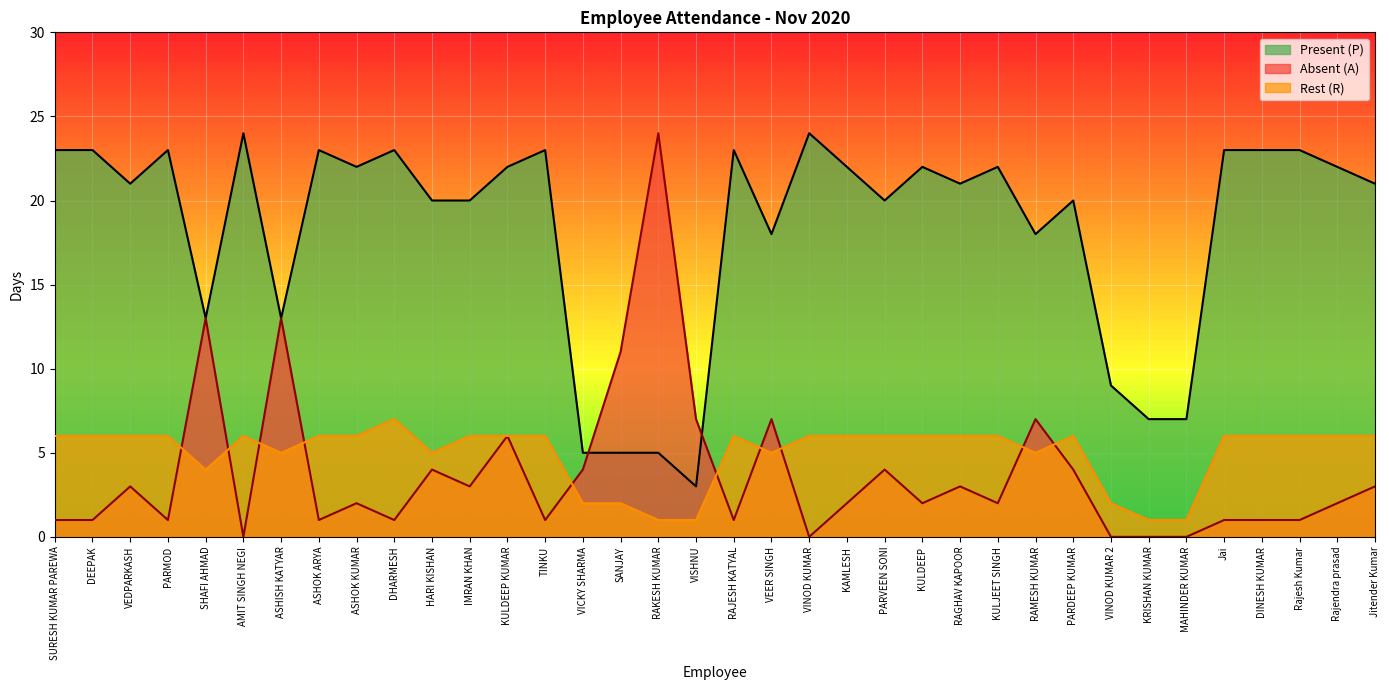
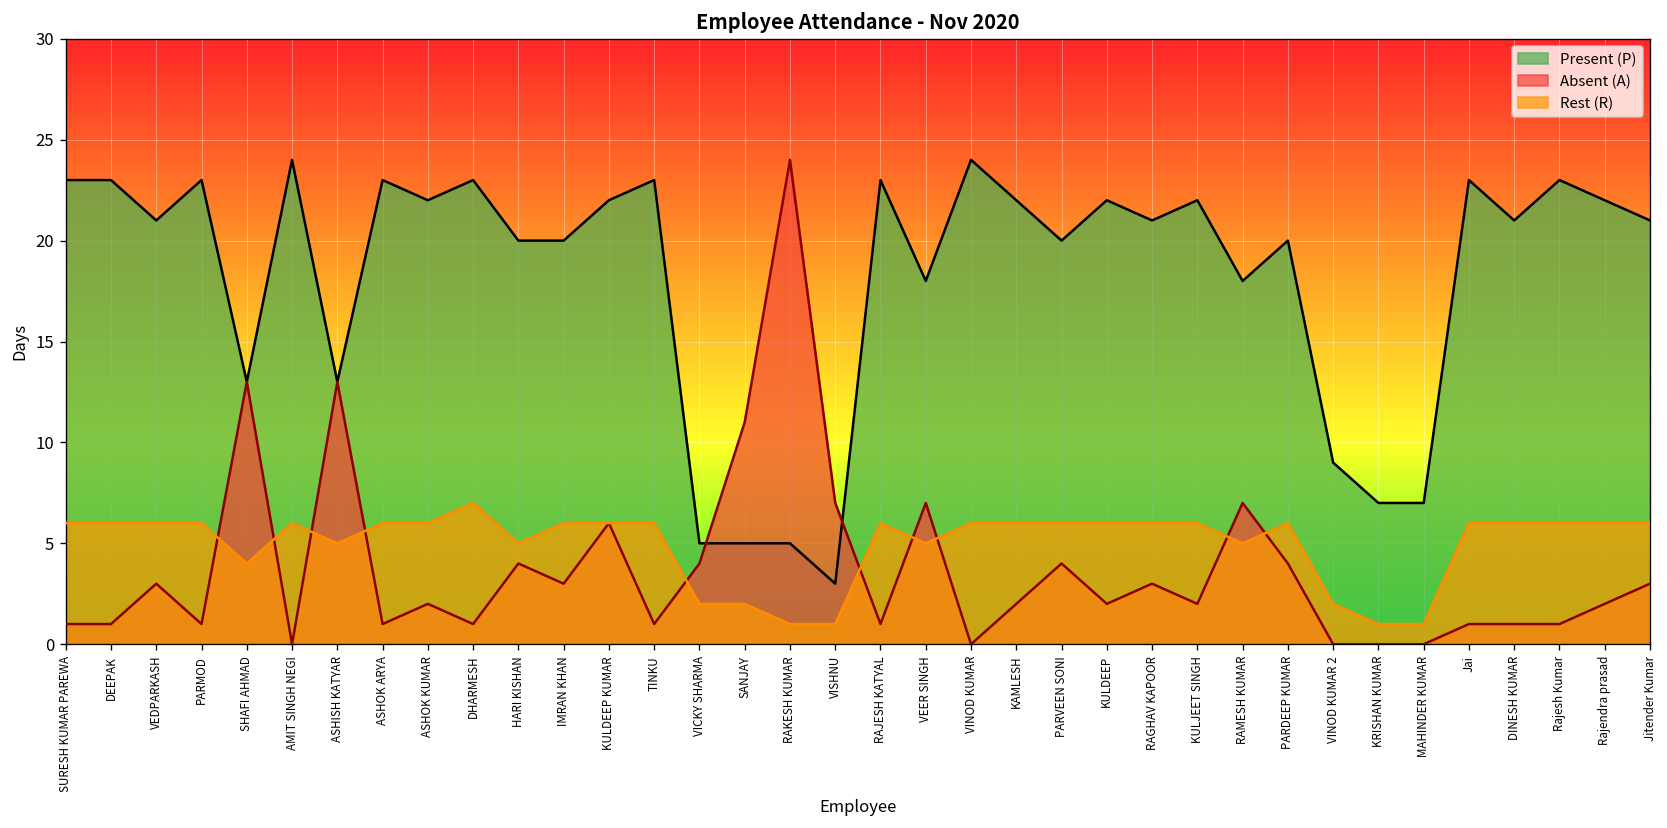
Present (P), DINESH KUMAR: 23 -> 21
